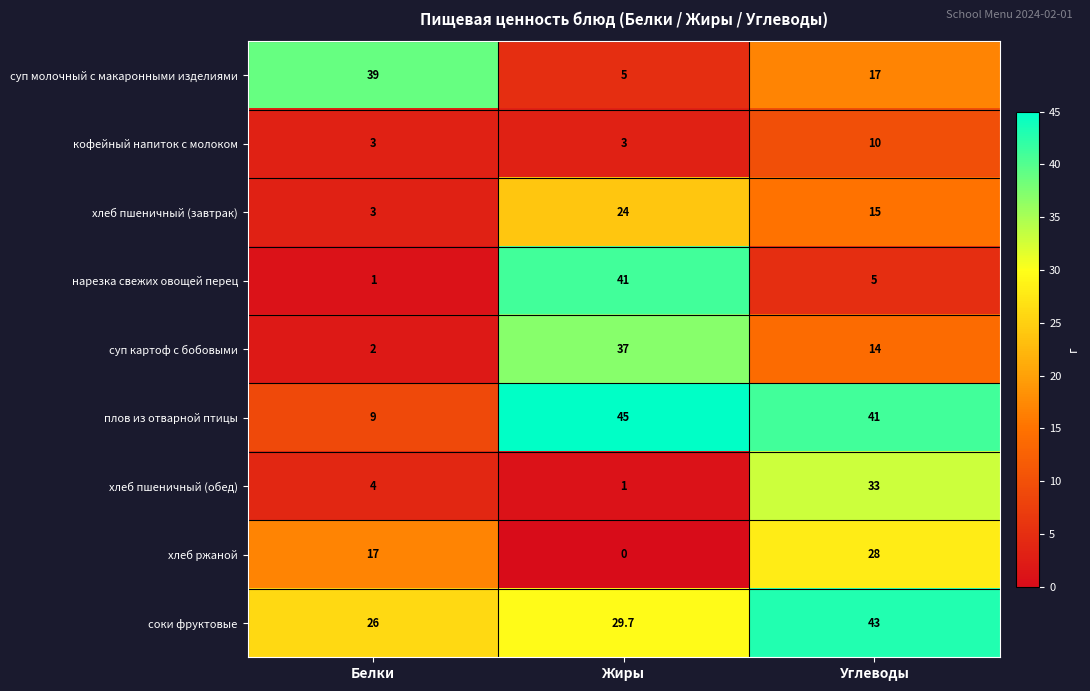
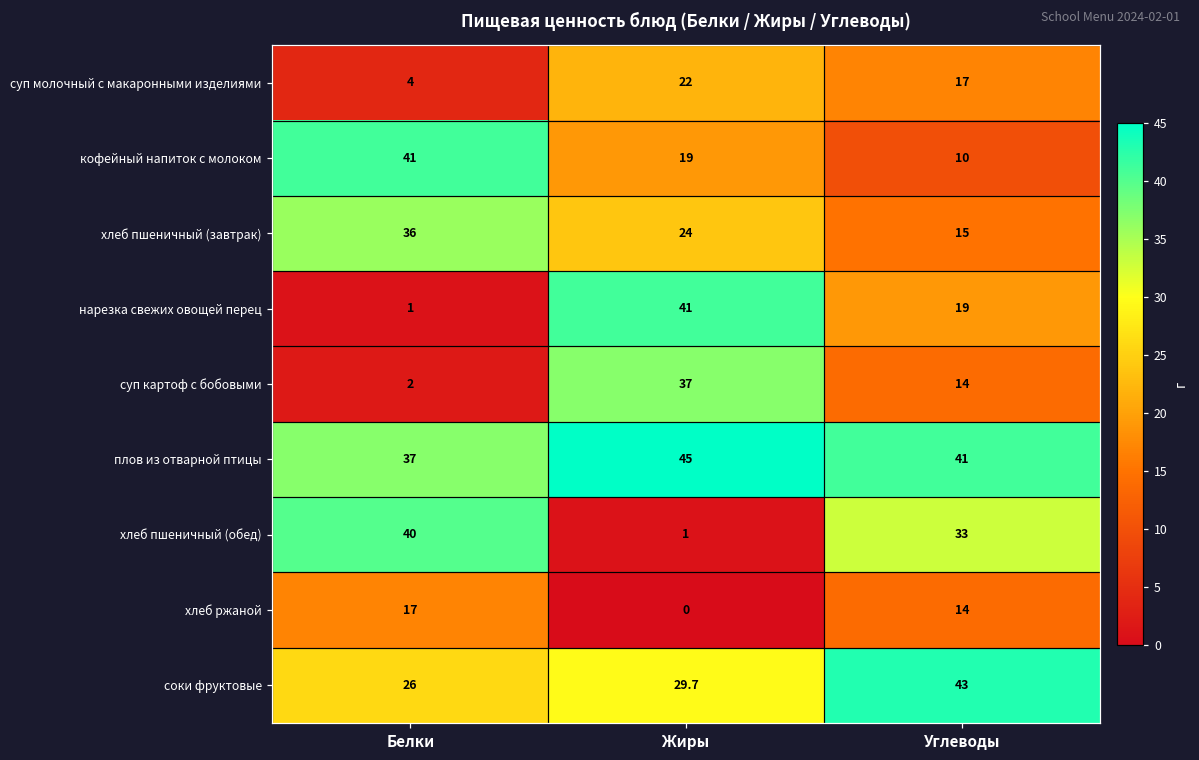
суп молочный с макаронными изделиями, Белки: 39 -> 4
суп молочный с макаронными изделиями, Жиры: 5 -> 22
кофейный напиток с молоком, Белки: 3 -> 41
кофейный напиток с молоком, Жиры: 3 -> 19
хлеб пшеничный (завтрак), Белки: 3 -> 36
нарезка свежих овощей перец, Углеводы: 5 -> 19
плов из отварной птицы, Белки: 9 -> 37
хлеб пшеничный (обед), Белки: 4 -> 40
хлеб ржаной, Углеводы: 28 -> 14
